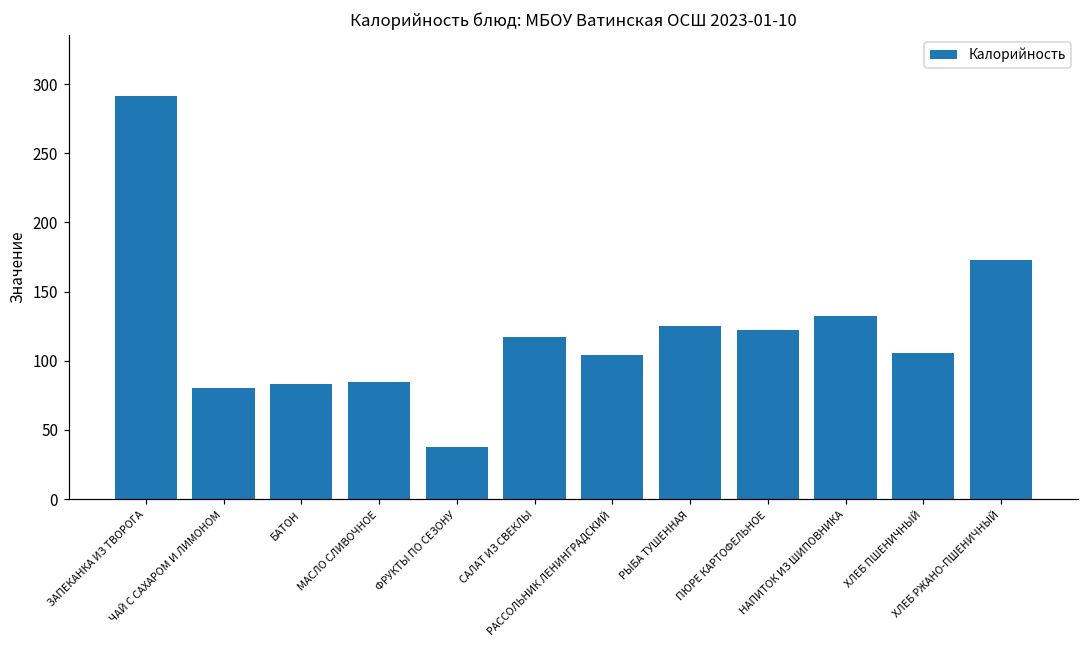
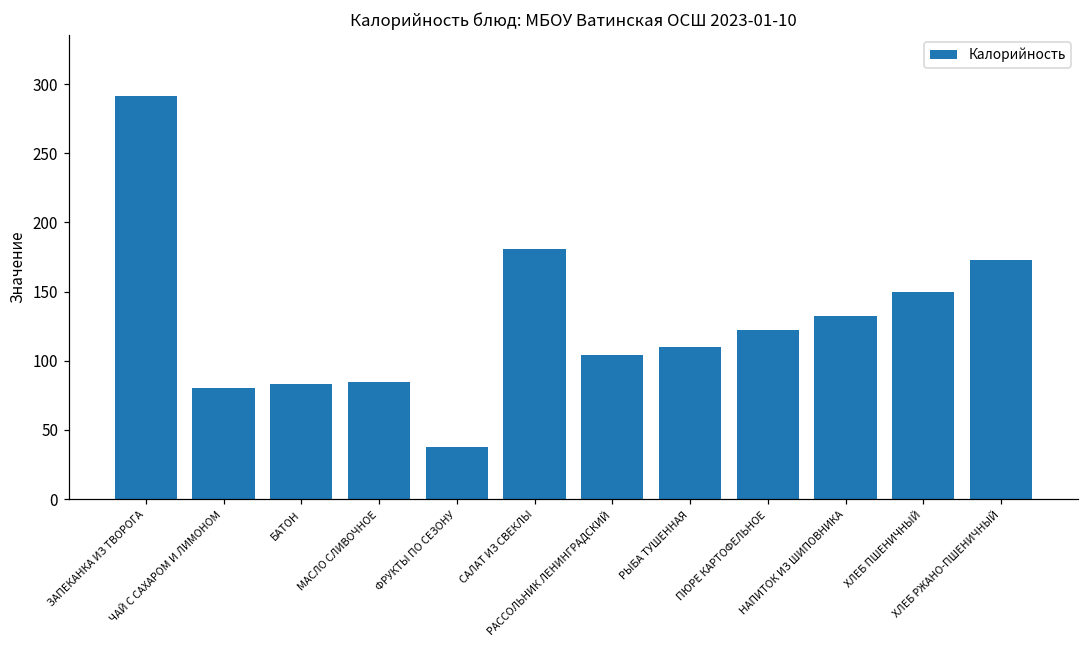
САЛАТ ИЗ СВЕКЛЫ: 117 -> 181
РЫБА ТУШЕННАЯ: 125 -> 110
ХЛЕБ ПШЕНИЧНЫЙ: 106 -> 150
